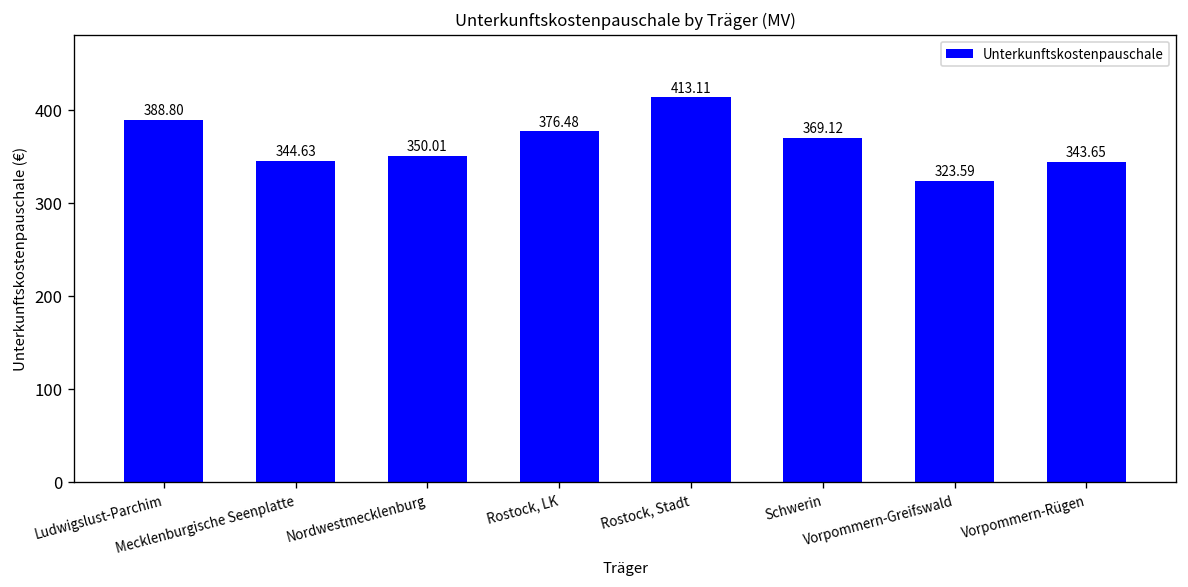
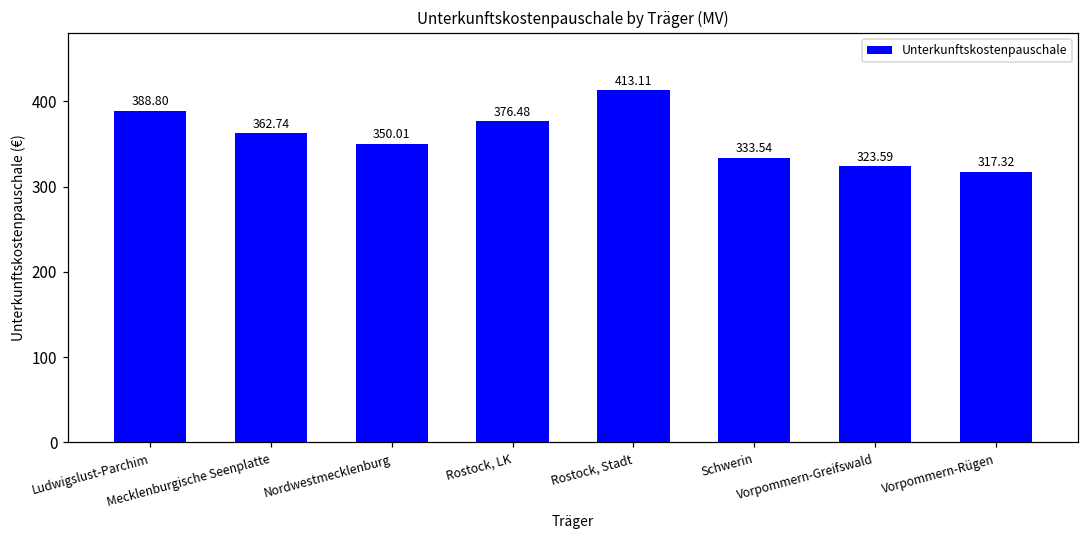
Mecklenburgische Seenplatte: 344.63 -> 362.74
Schwerin: 369.12 -> 333.54
Vorpommern-Rügen: 343.65 -> 317.32
